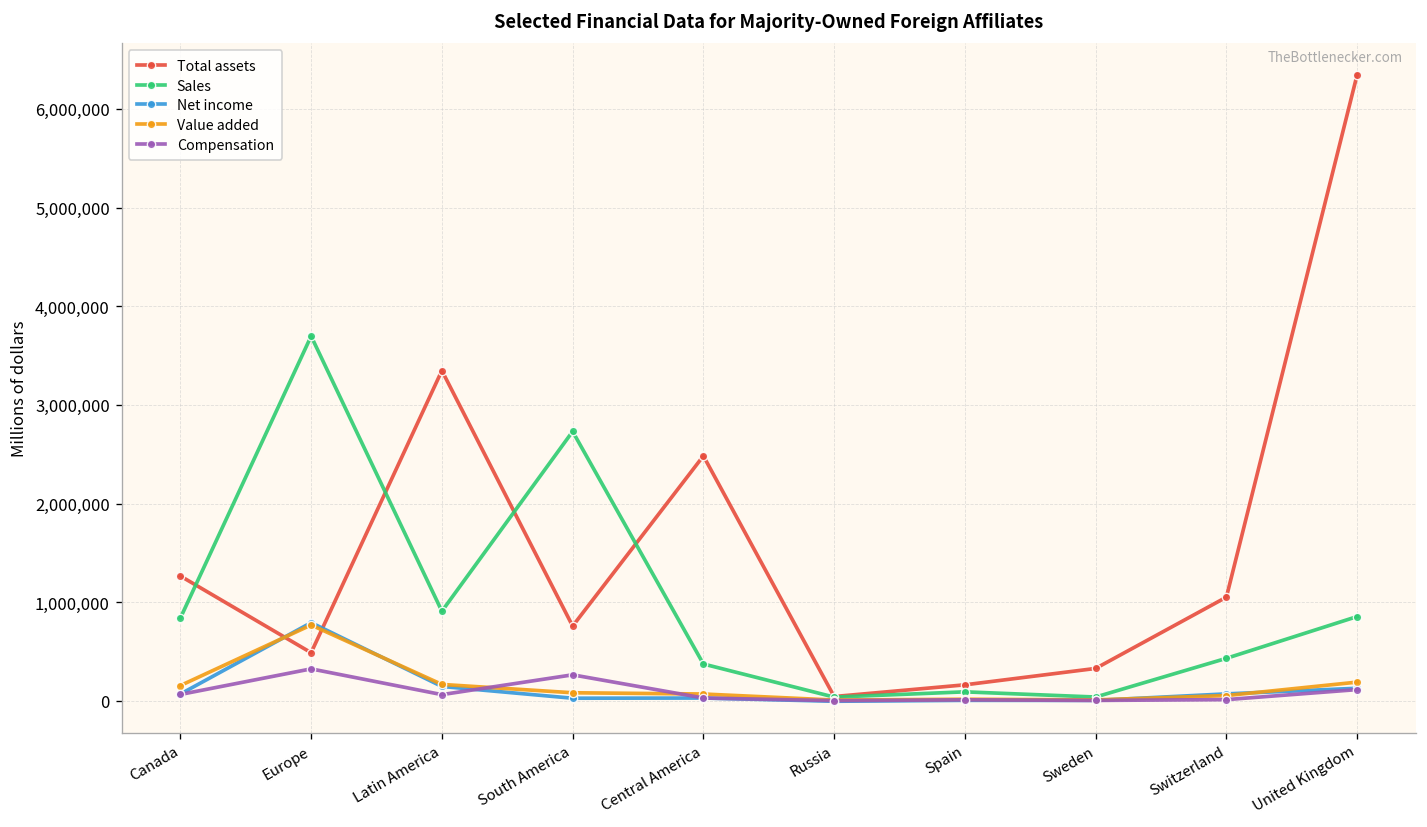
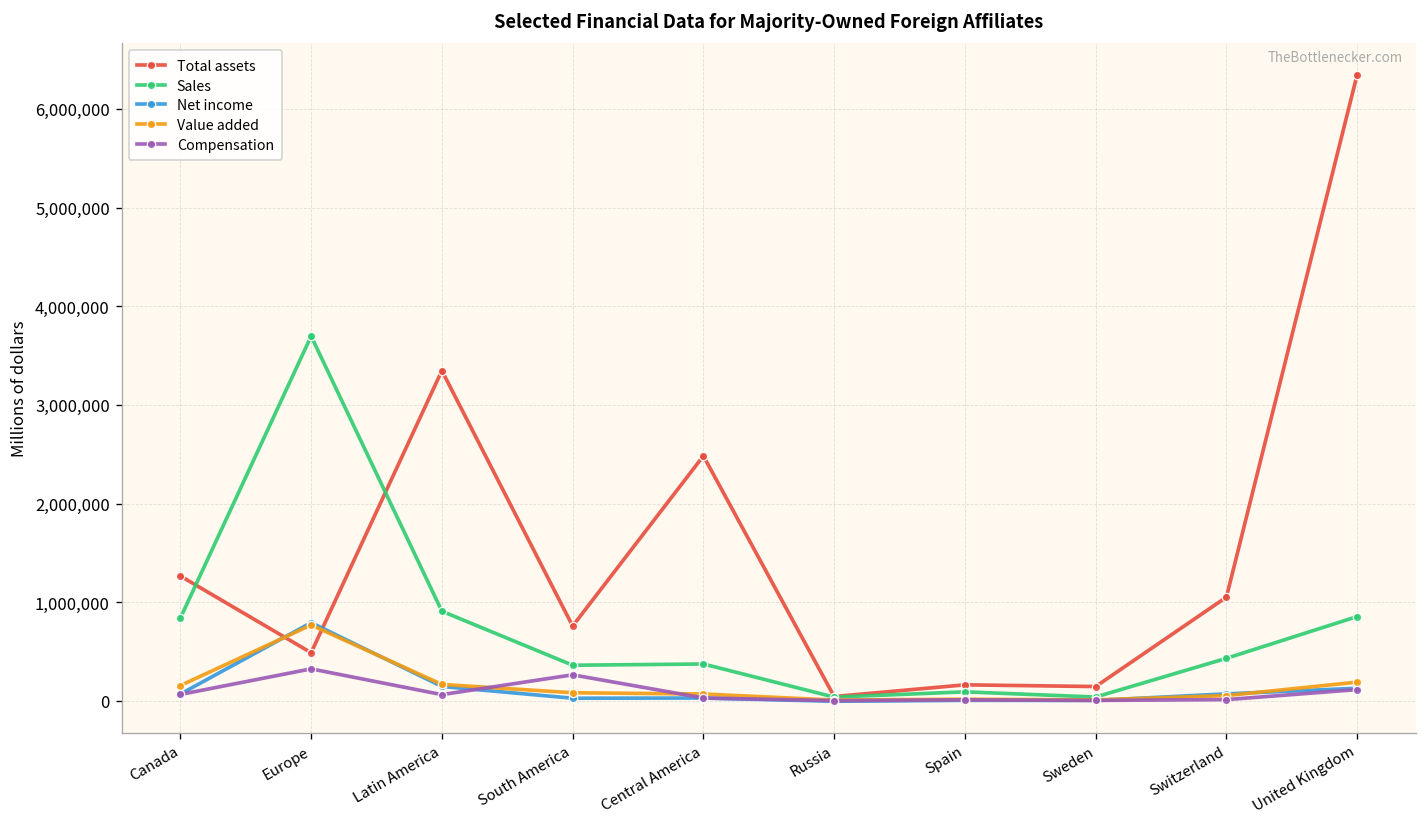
Sales, South America: 2,700,000 -> 400,000
Total assets, Sweden: 300,000 -> 100,000
